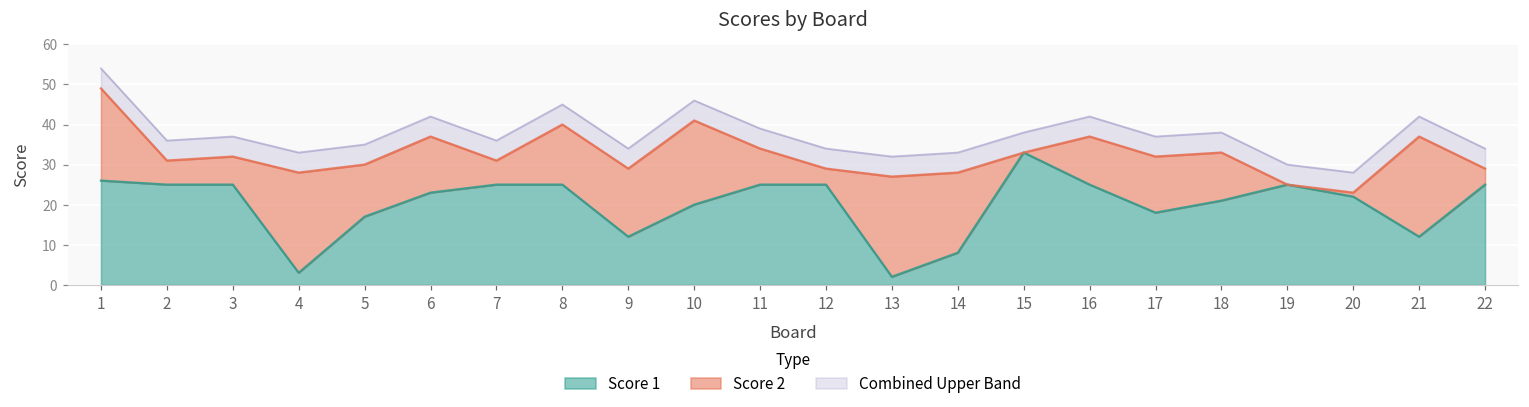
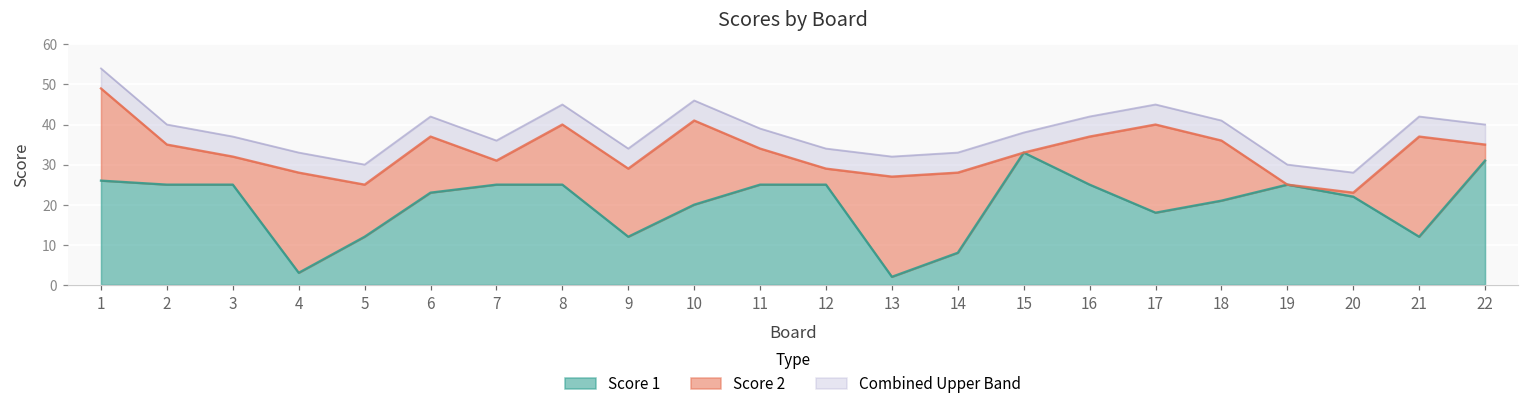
Score 2, 2: 6 -> 10
Score 1, 5: 17 -> 12
Score 2, 17: 14 -> 22
Score 2, 18: 12 -> 15
Score 1, 22: 25 -> 31
